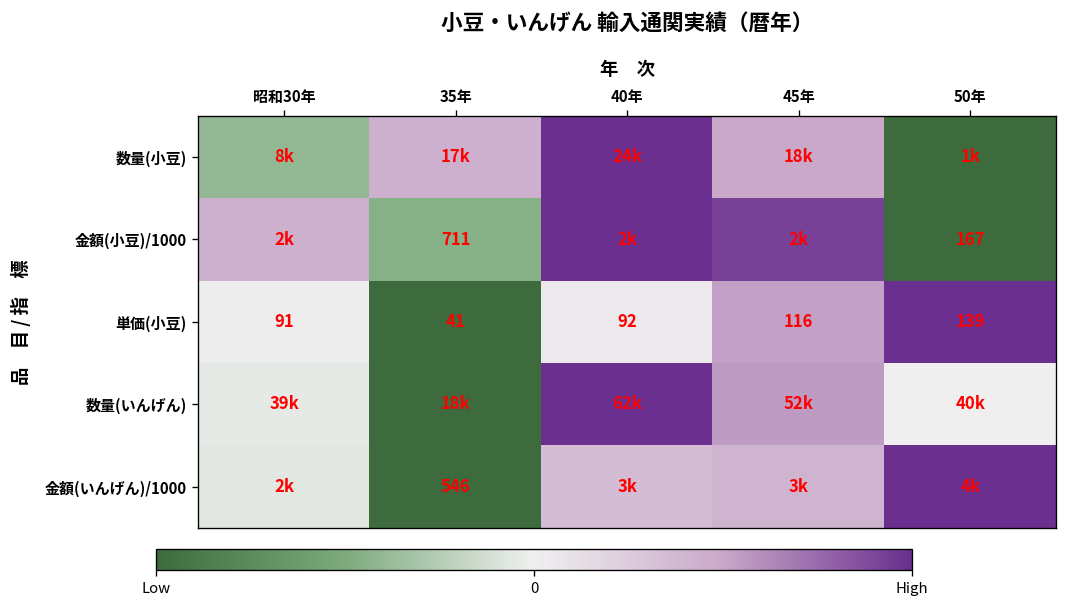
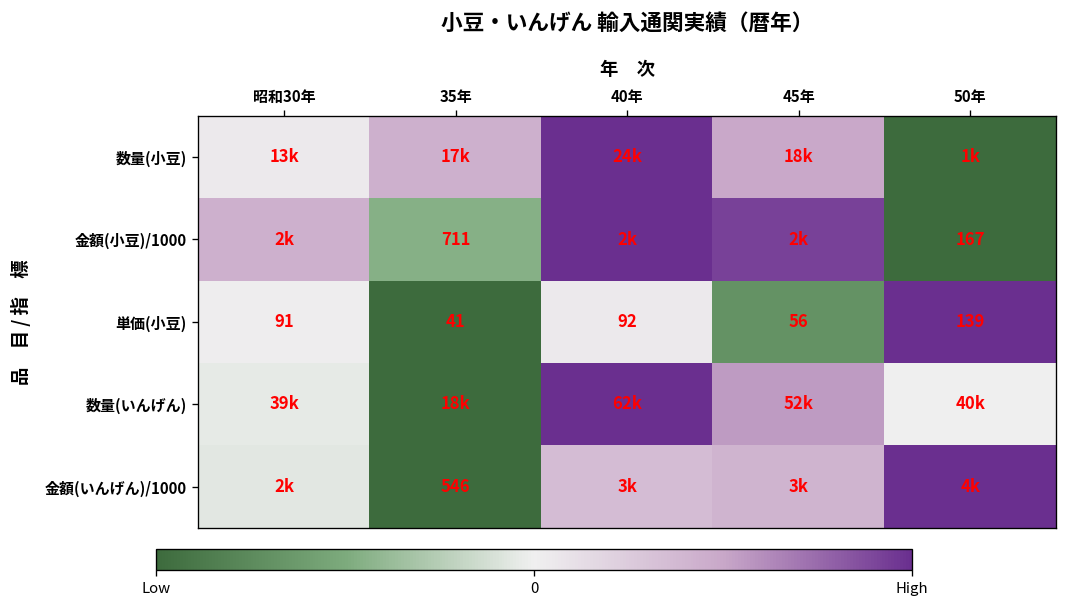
数量(小豆), 昭和30年: 8k -> 13k
単価(小豆), 45年: 116 -> 56
